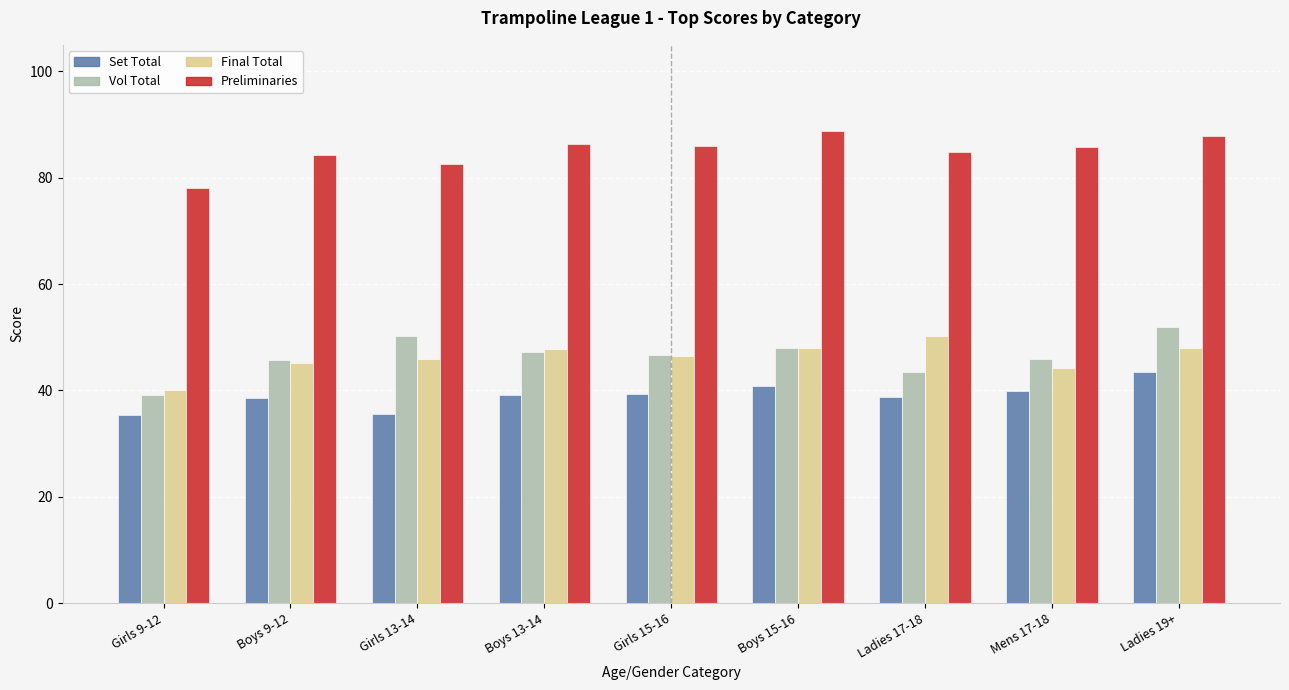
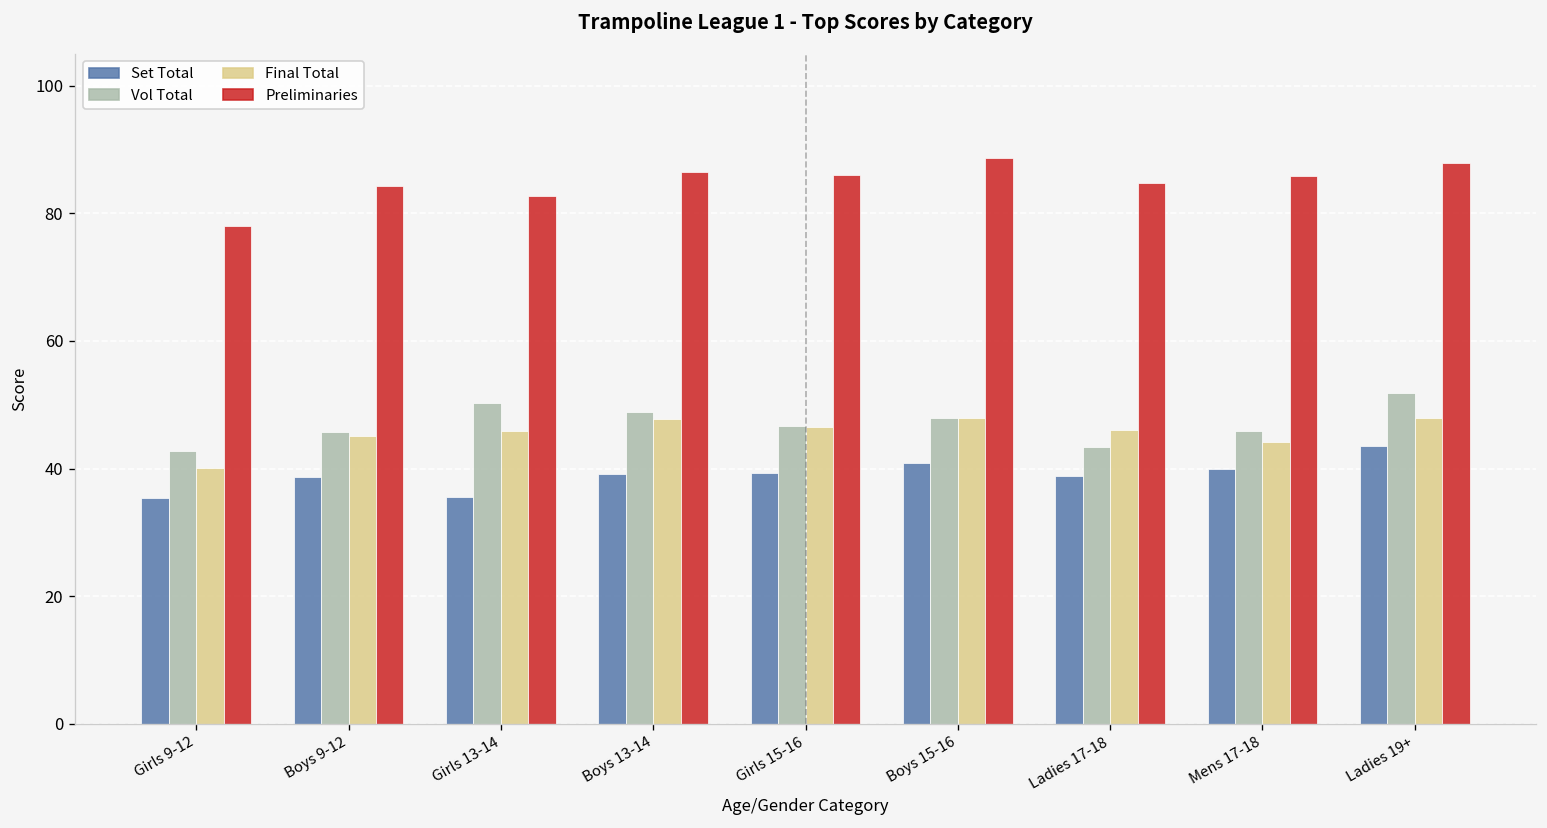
Vol Total, Girls 9-12: 39 -> 43
Vol Total, Boys 13-14: 47 -> 49
Final Total, Ladies 17-18: 50 -> 46
